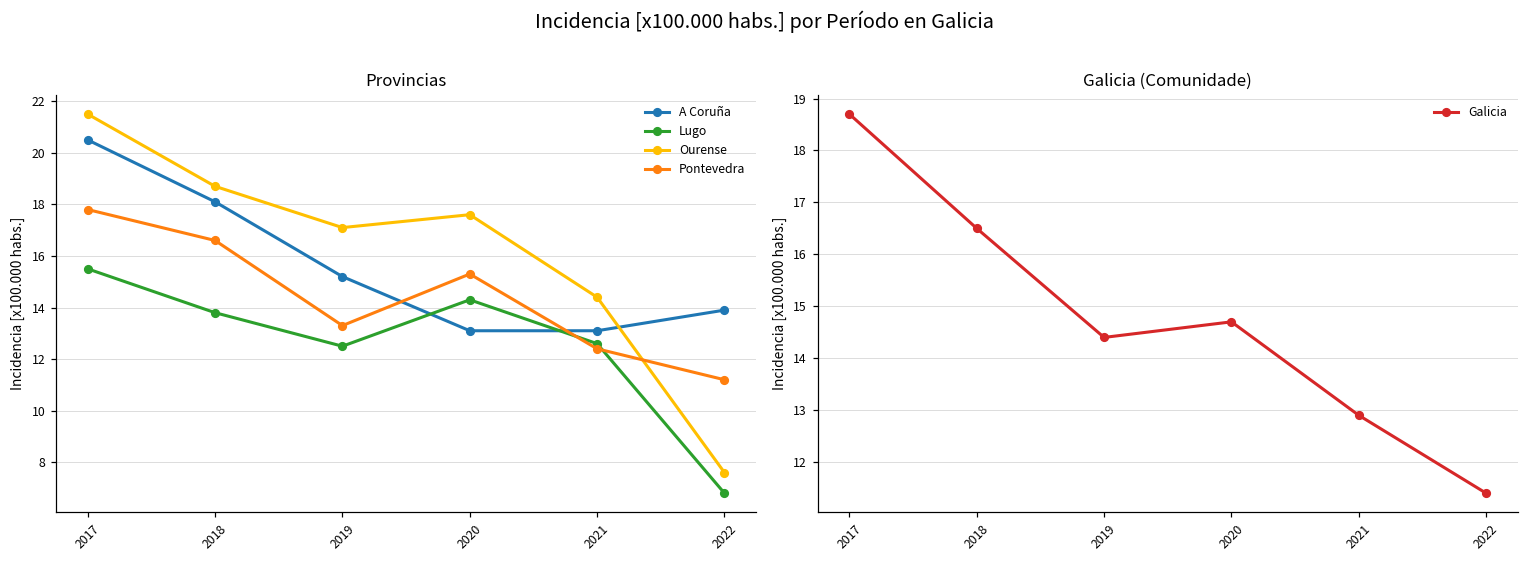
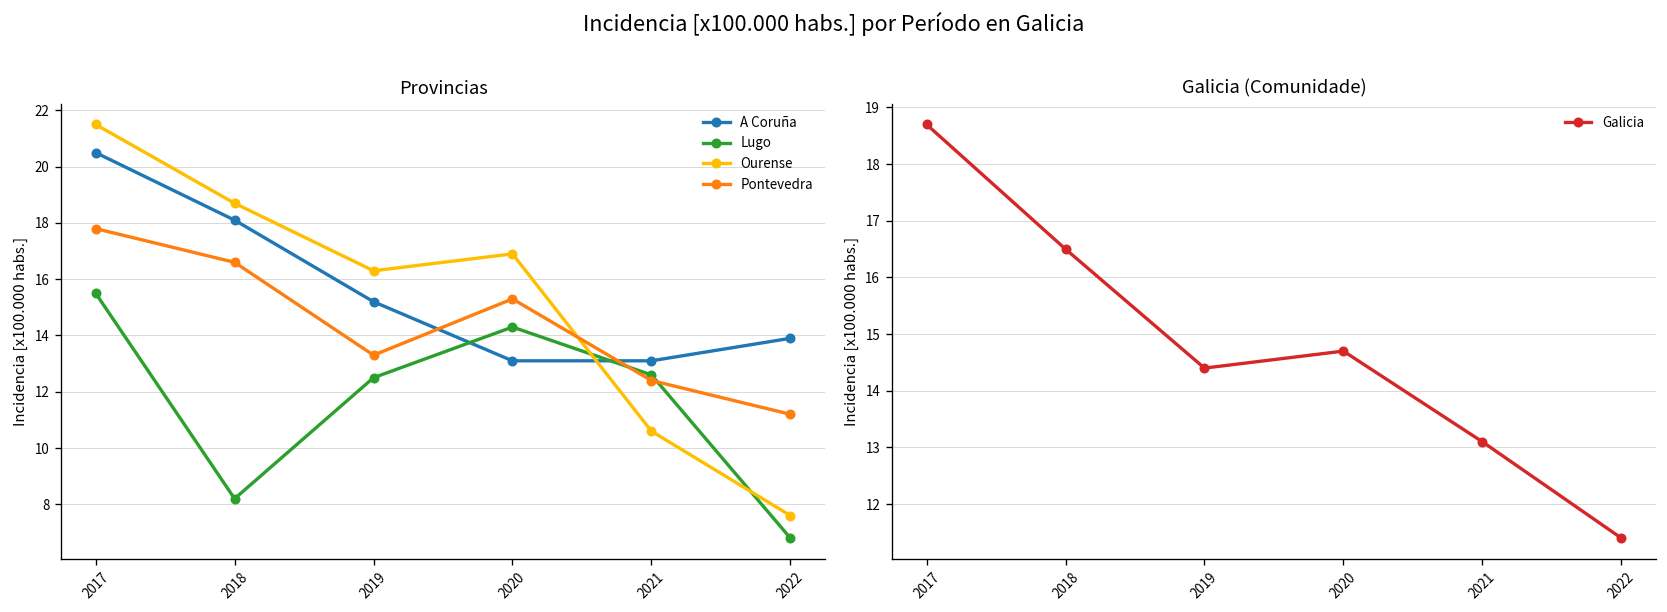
Provincias, Lugo, 2018: 13.8 -> 8.2
Provincias, Ourense, 2019: 17.1 -> 16.3
Provincias, Ourense, 2020: 17.6 -> 16.9
Provincias, Ourense, 2021: 14.4 -> 10.6
Galicia (Comunidade), 2021: 12.9 -> 13.1
